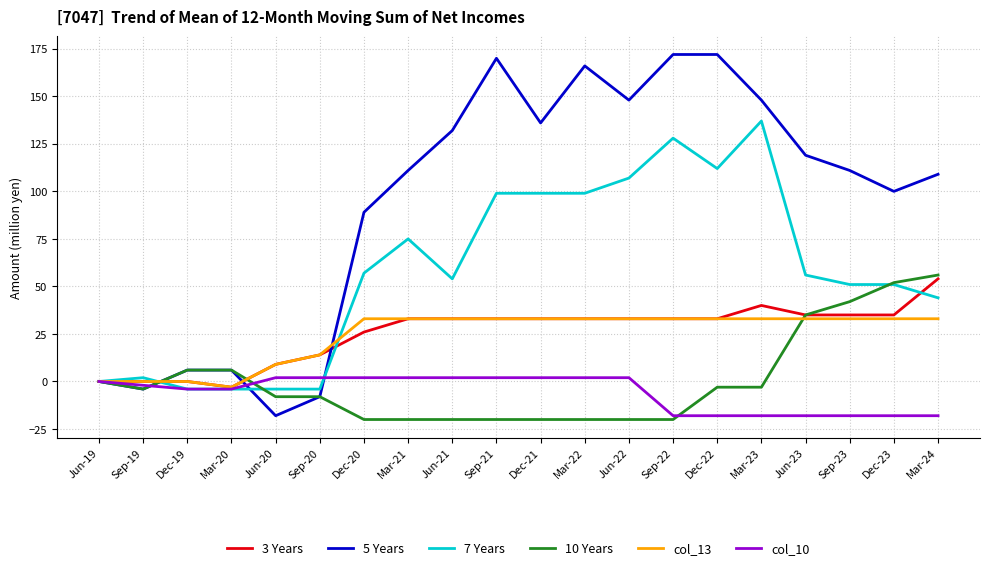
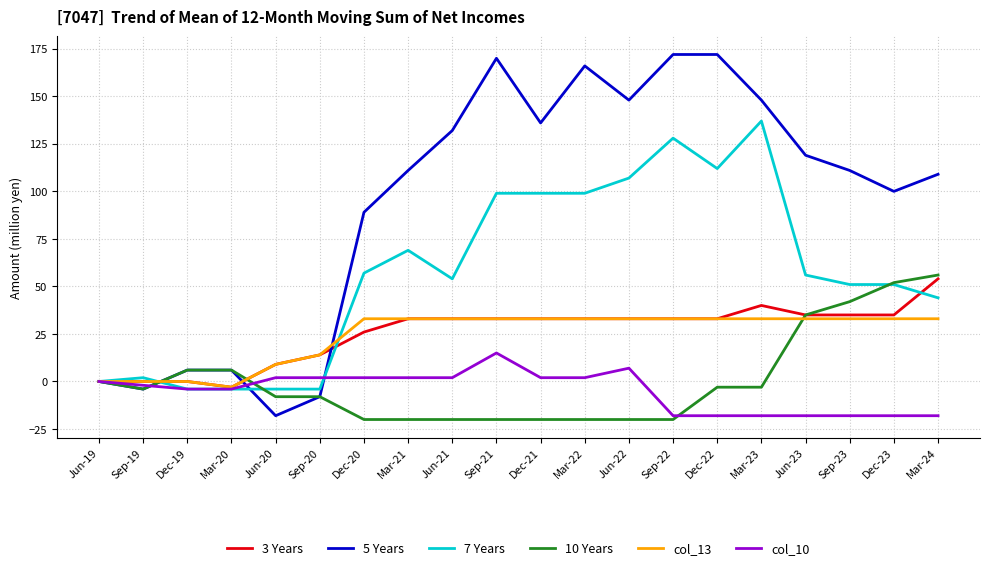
7 Years, Mar-21: 75 -> 69
col_10, Sep-21: 2 -> 15
col_10, Jun-22: 2 -> 7
